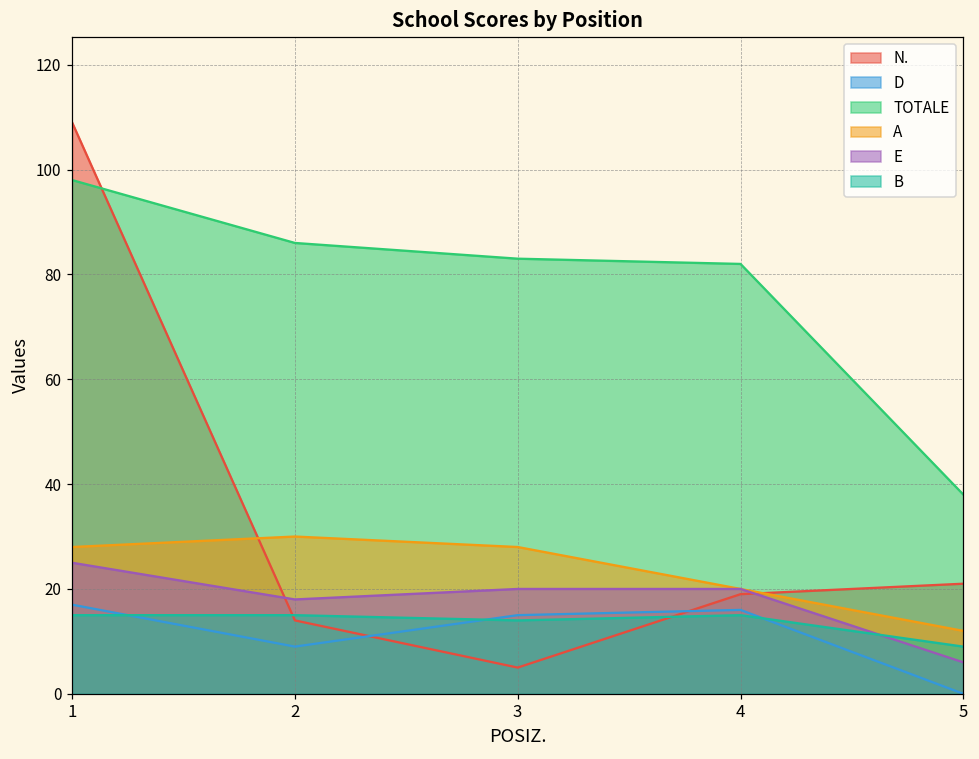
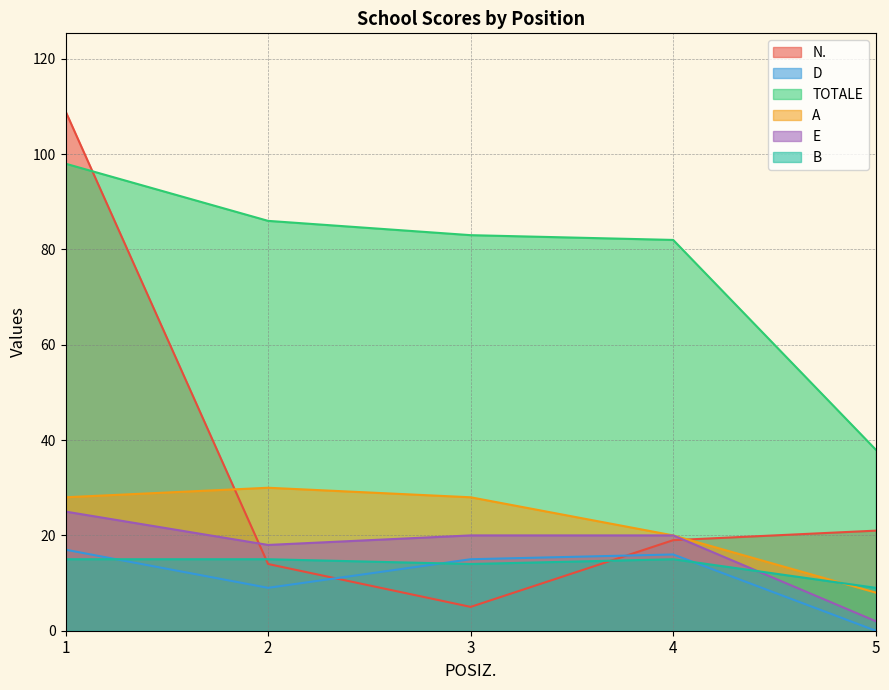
A, 5: 12 -> 8
E, 5: 6 -> 2
